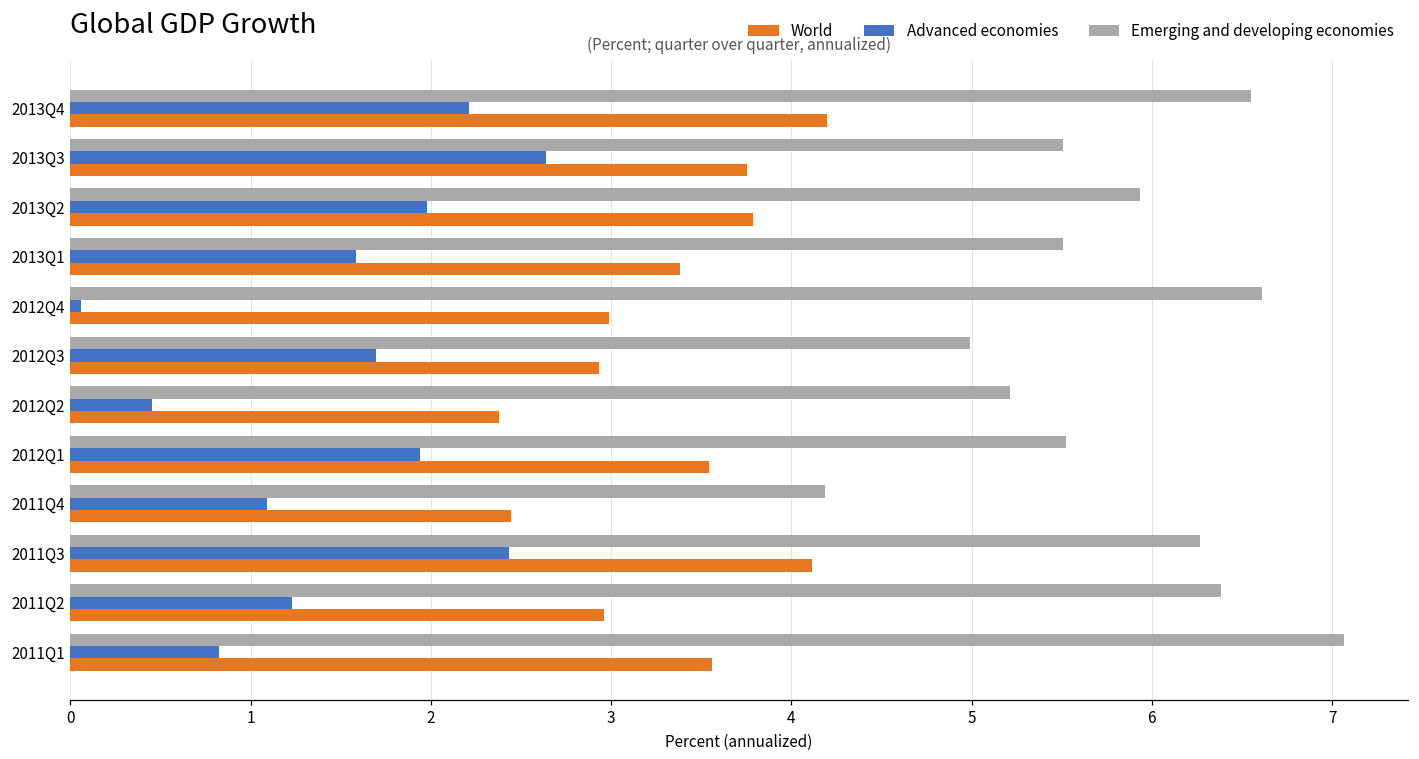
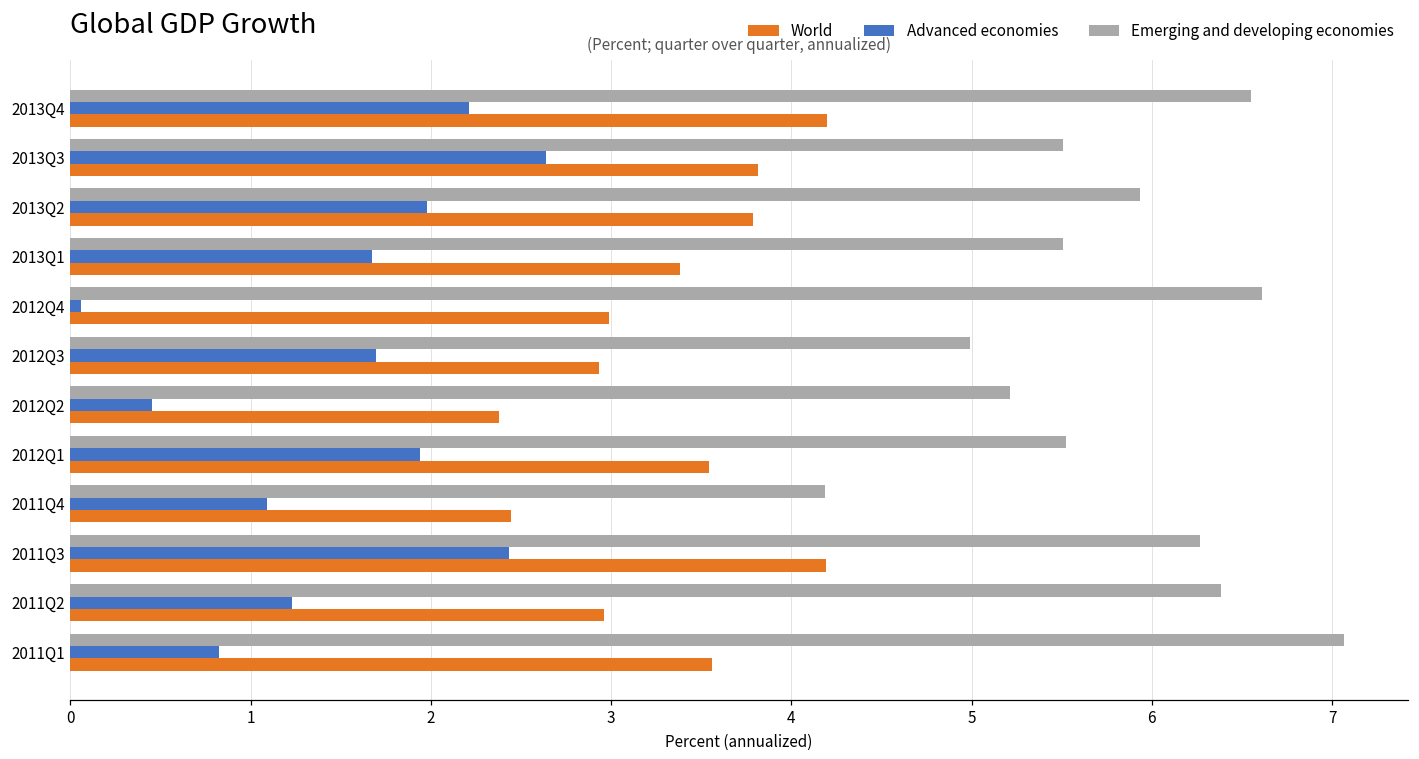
World, 2013Q3: 3.75 -> 3.82
Advanced economies, 2013Q1: 1.59 -> 1.68
World, 2011Q3: 4.11 -> 4.19
